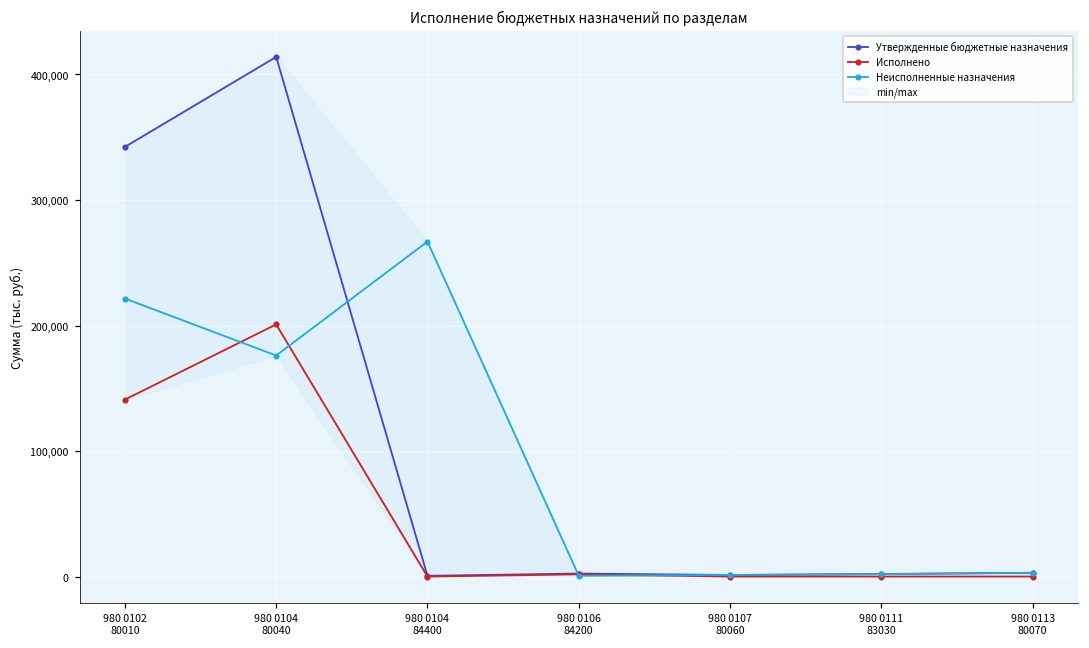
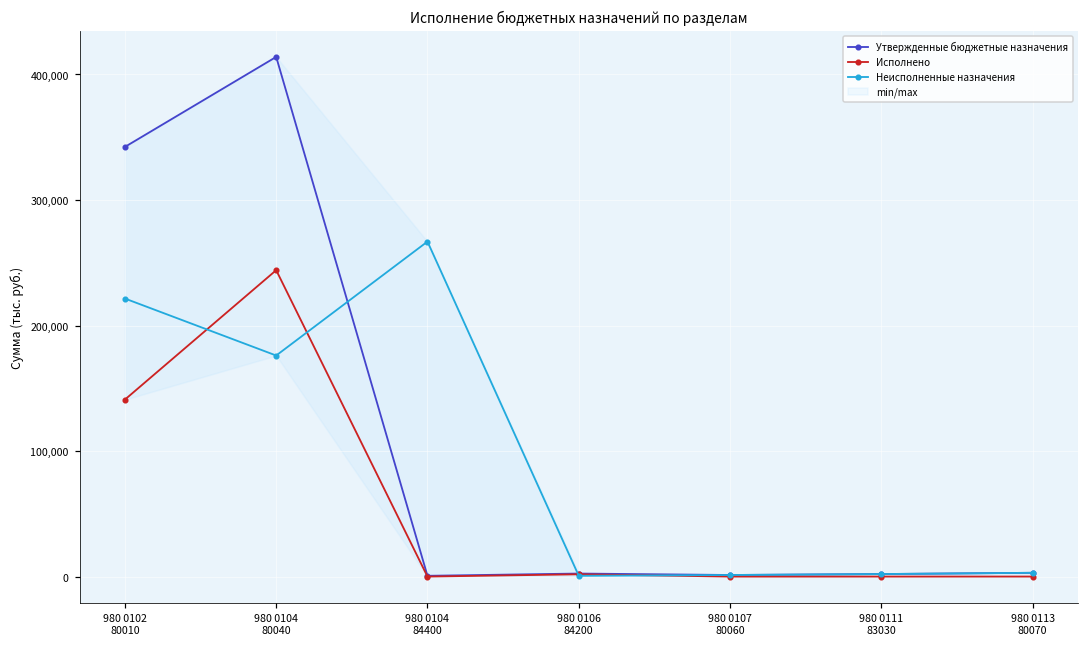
Исполнено, 980 0104 80040: 201,000 -> 244,000
